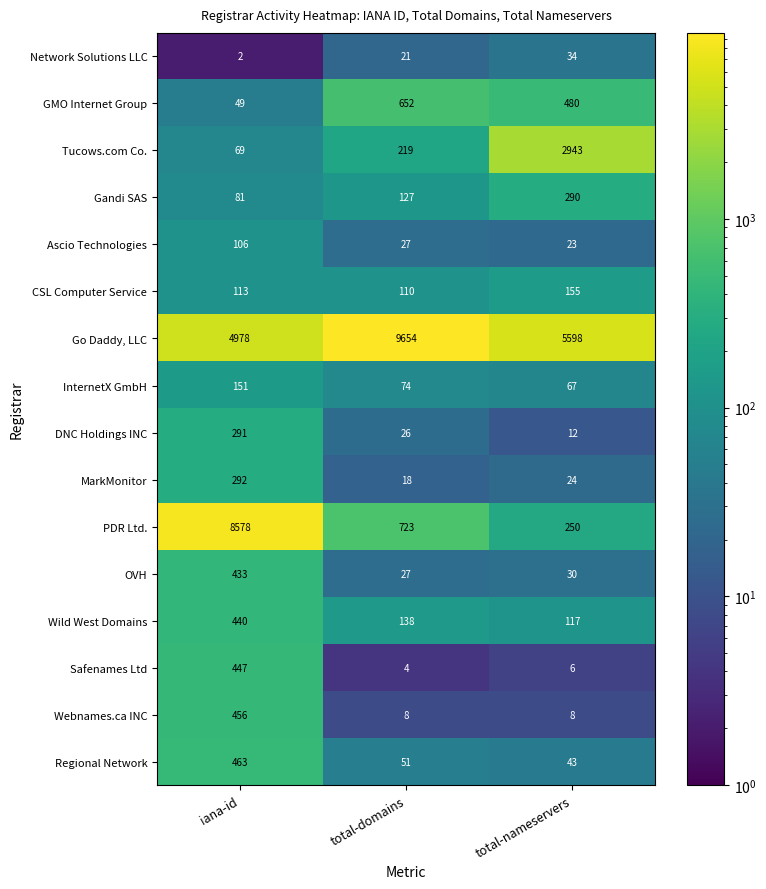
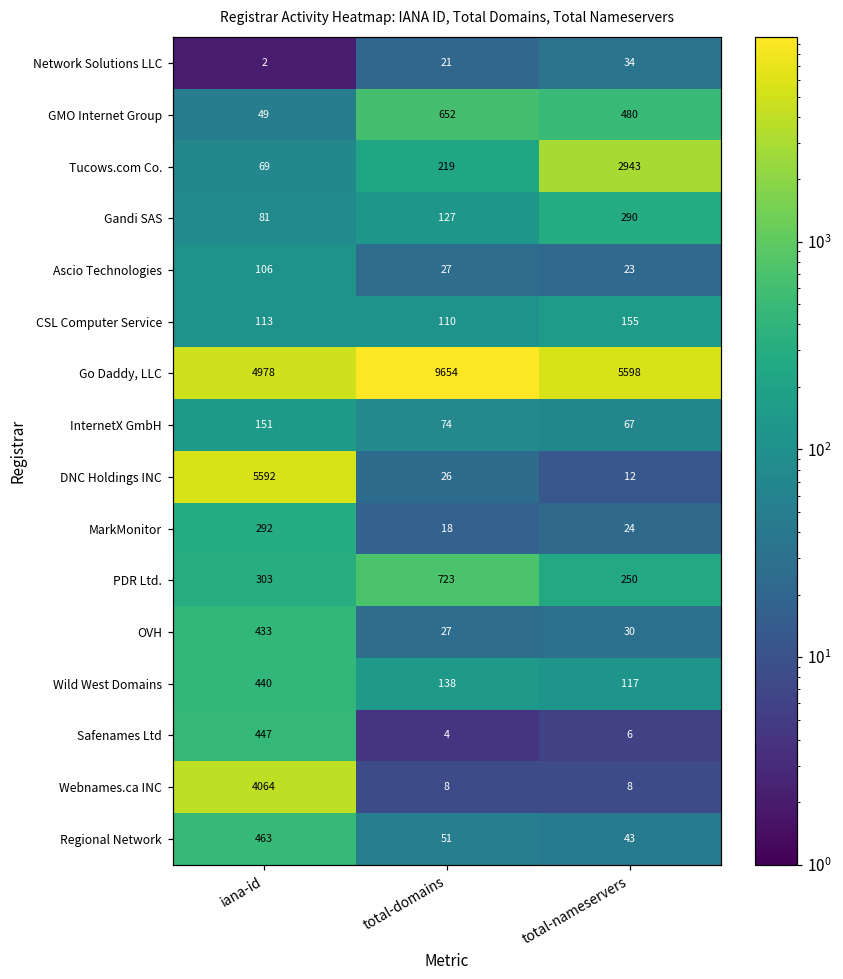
DNC Holdings INC, iana-id: 291 -> 5592
PDR Ltd., iana-id: 8578 -> 303
Webnames.ca INC, iana-id: 456 -> 4064
